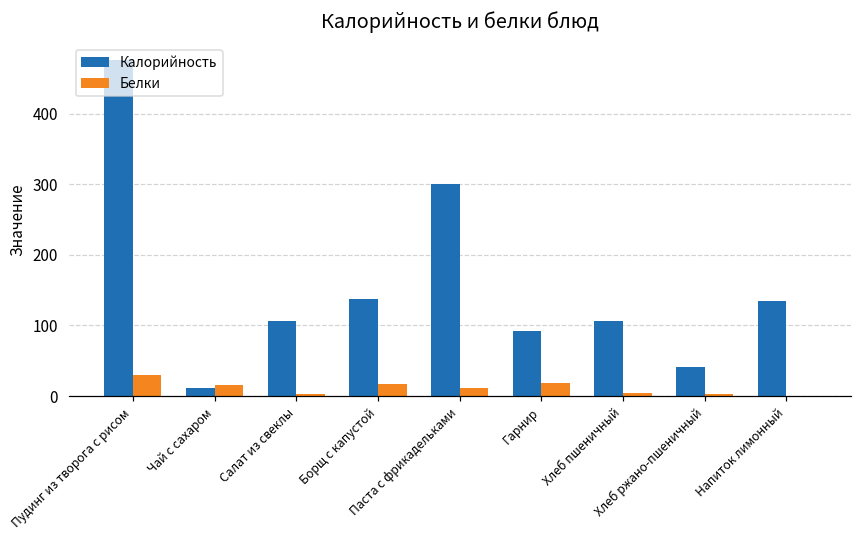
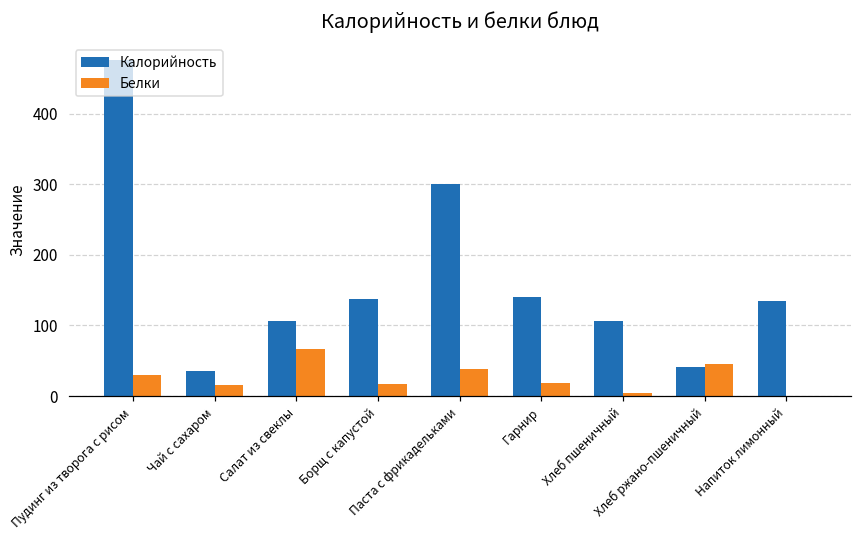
Калорийность, Чай с сахаром: 10 -> 40
Белки, Салат из свеклы: 0 -> 70
Белки, Паста с фрикадельками: 10 -> 40
Калорийность, Гарнир: 90 -> 140
Белки, Хлеб ржано-пшеничный: 0 -> 50
